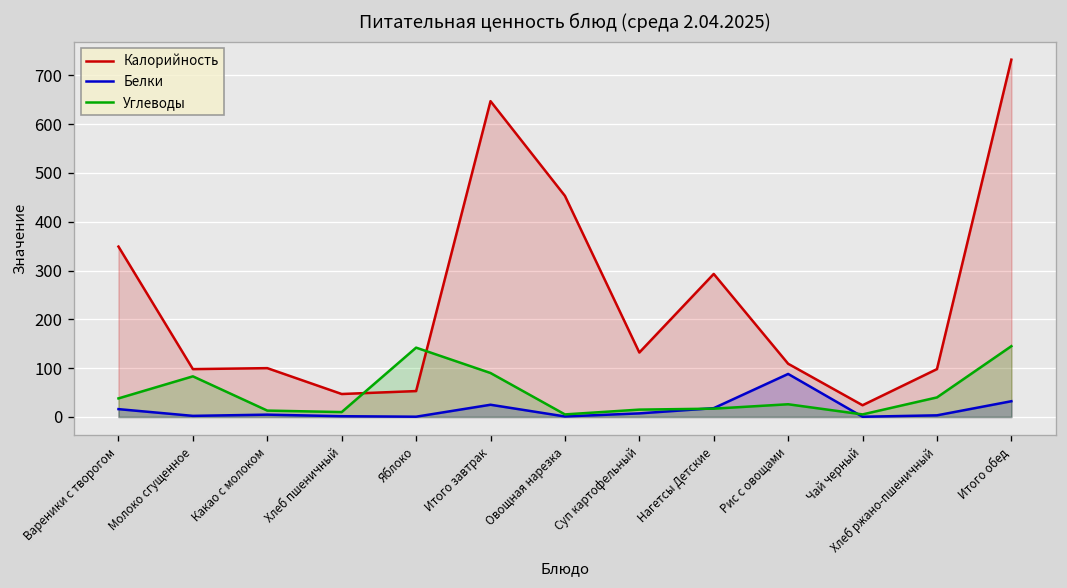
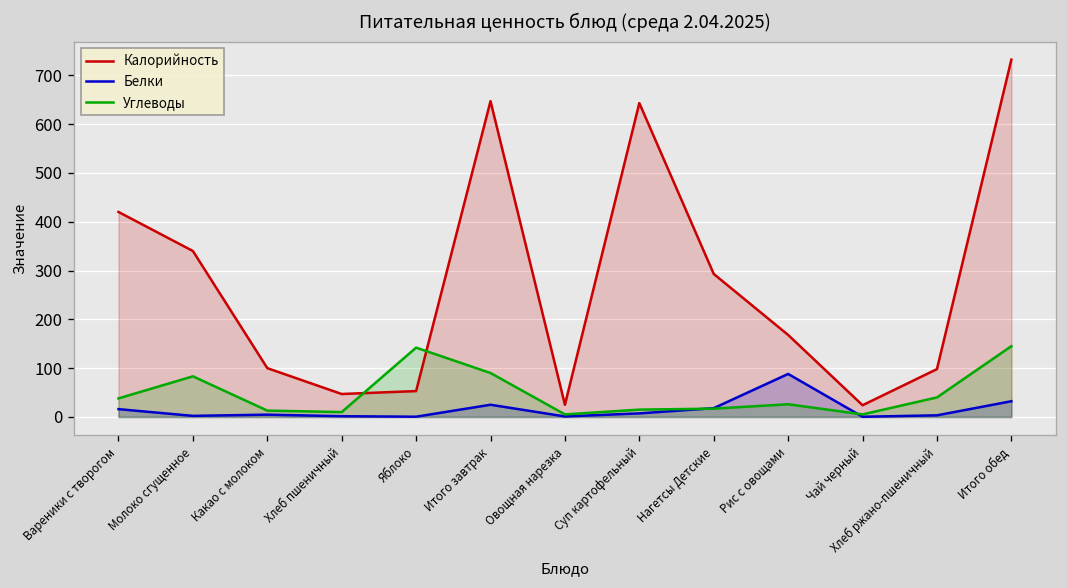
Калорийность, Вареники с творогом: 350 -> 420
Калорийность, Молоко сгущенное: 100 -> 340
Калорийность, Овощная нарезка: 450 -> 30
Калорийность, Суп картофельный: 130 -> 640
Калорийность, Рис с овощами: 110 -> 170
